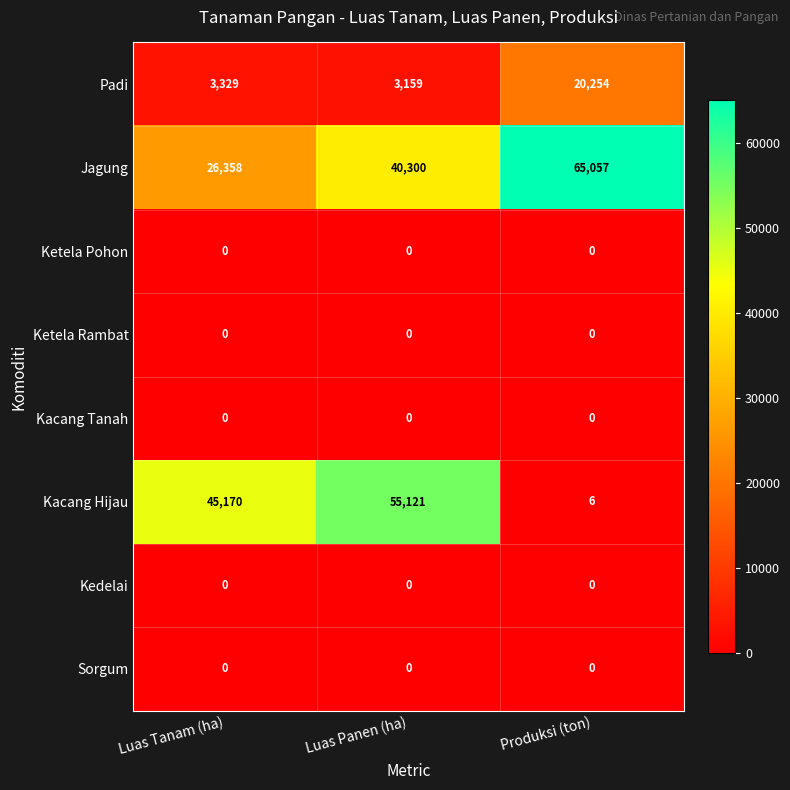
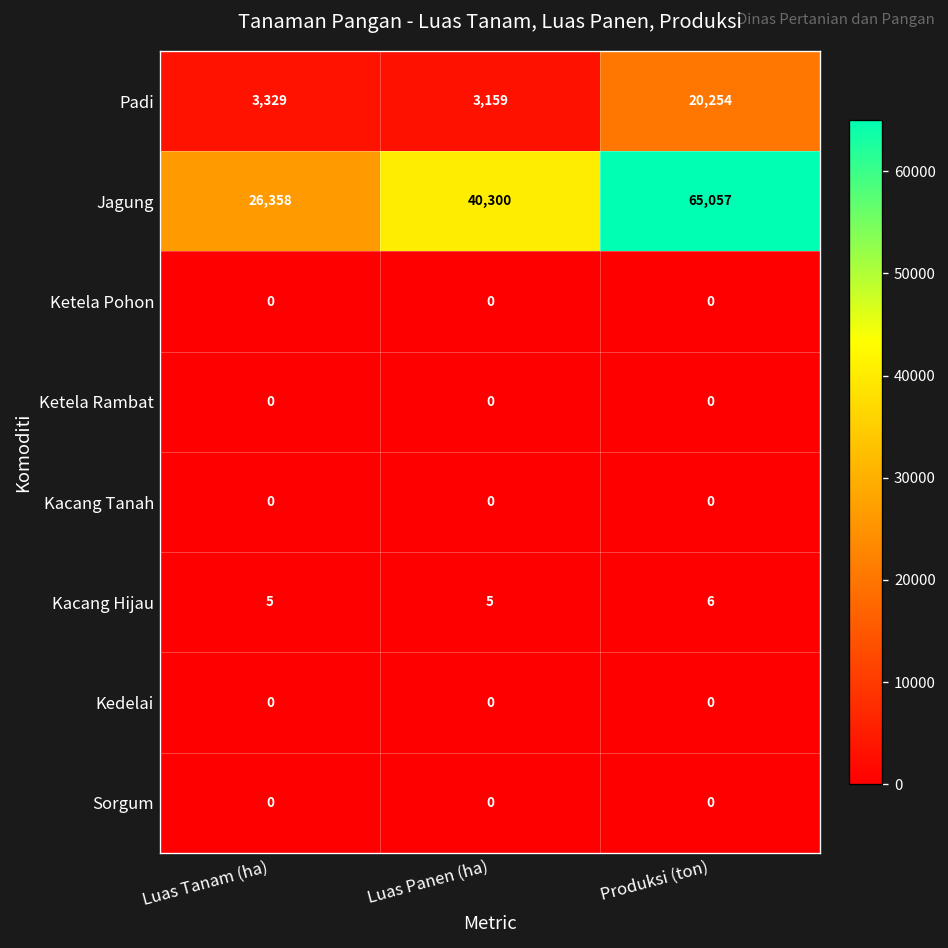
Kacang Hijau, Luas Tanam (ha): 45,170 -> 5
Kacang Hijau, Luas Panen (ha): 55,121 -> 5
